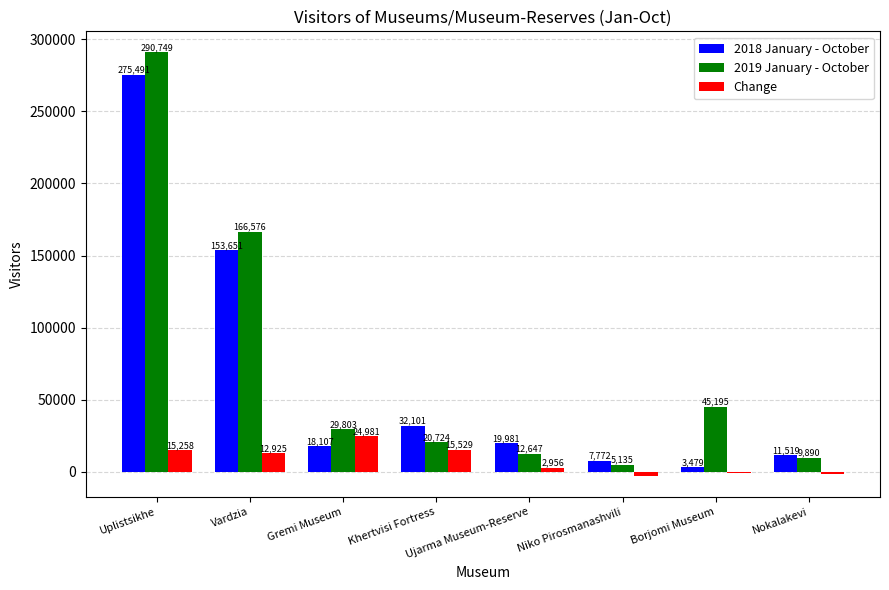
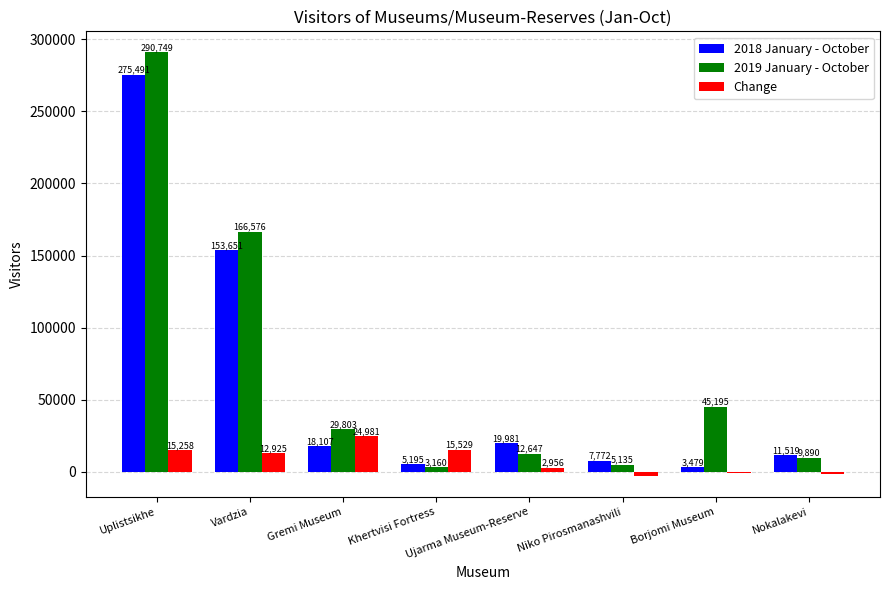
2018 January - October, Khertvisi Fortress: 32,101 -> 5,195
2019 January - October, Khertvisi Fortress: 20,724 -> 3,160
